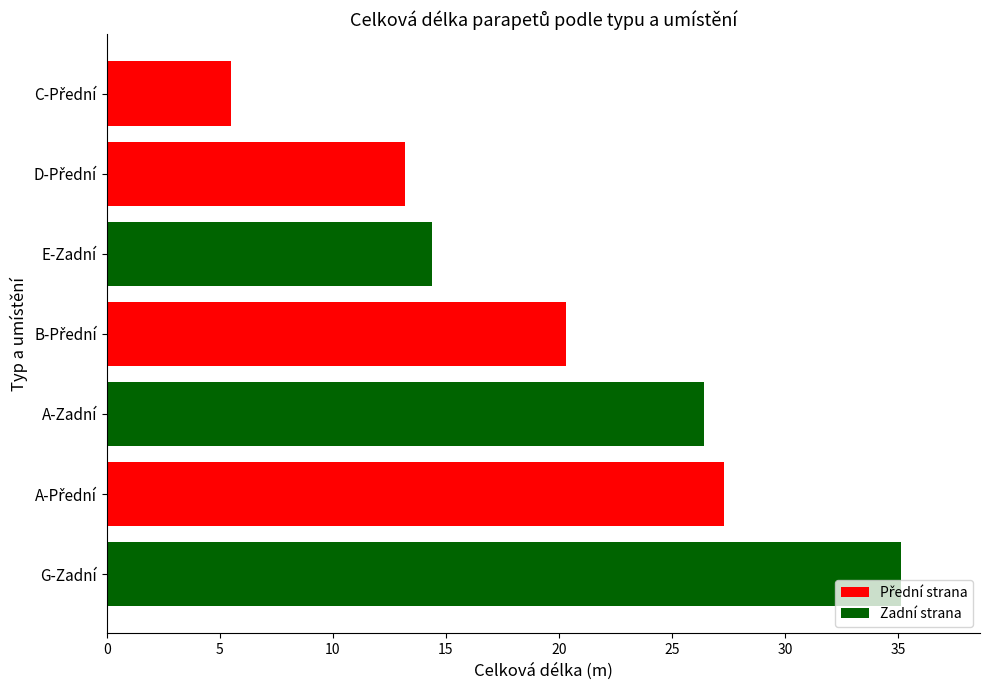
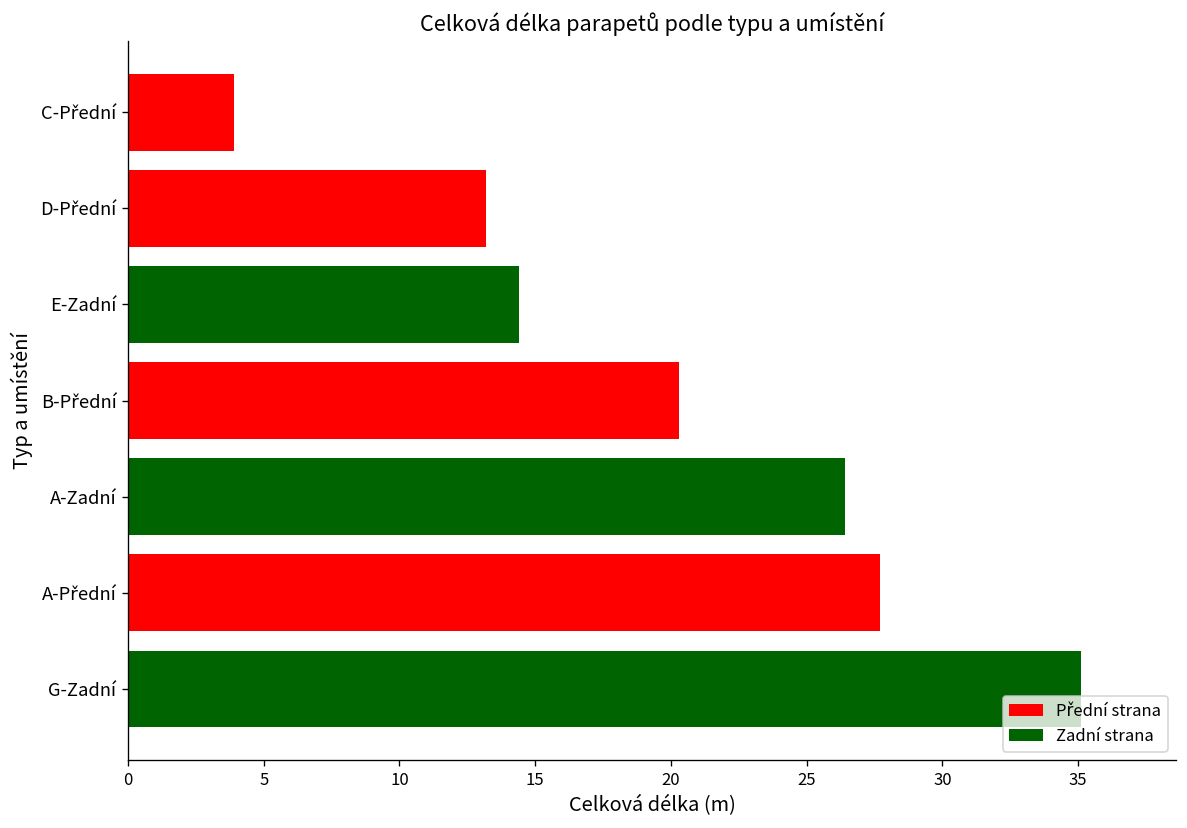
C-Přední: 5.5 -> 3.9
A-Přední: 27.3 -> 27.7
